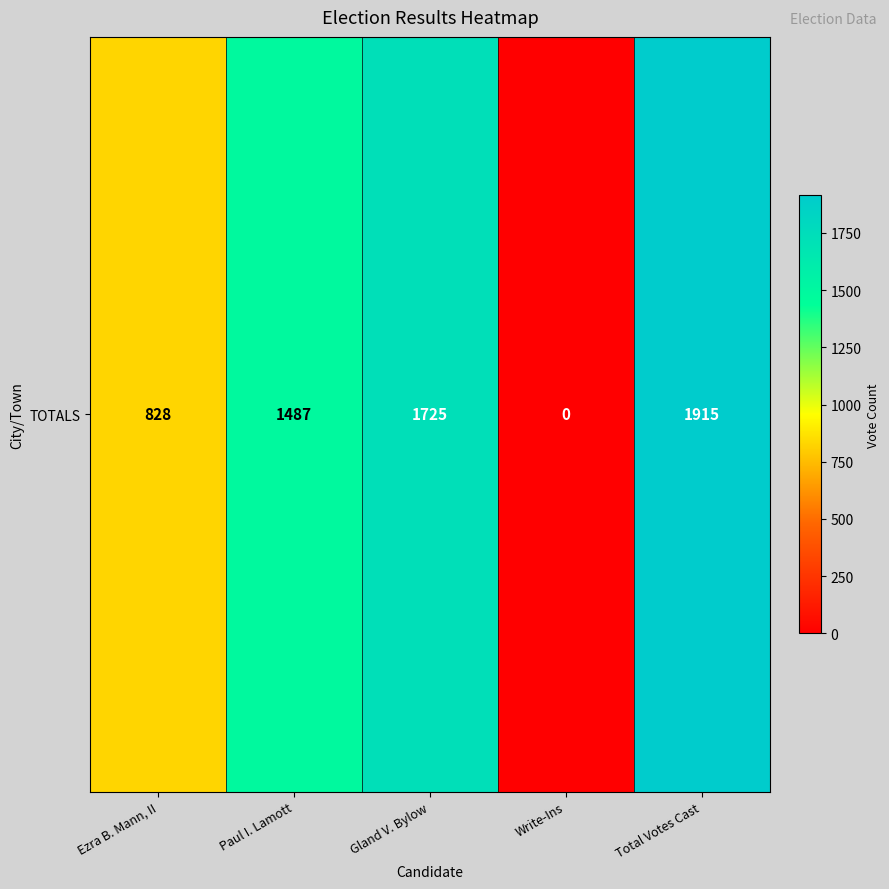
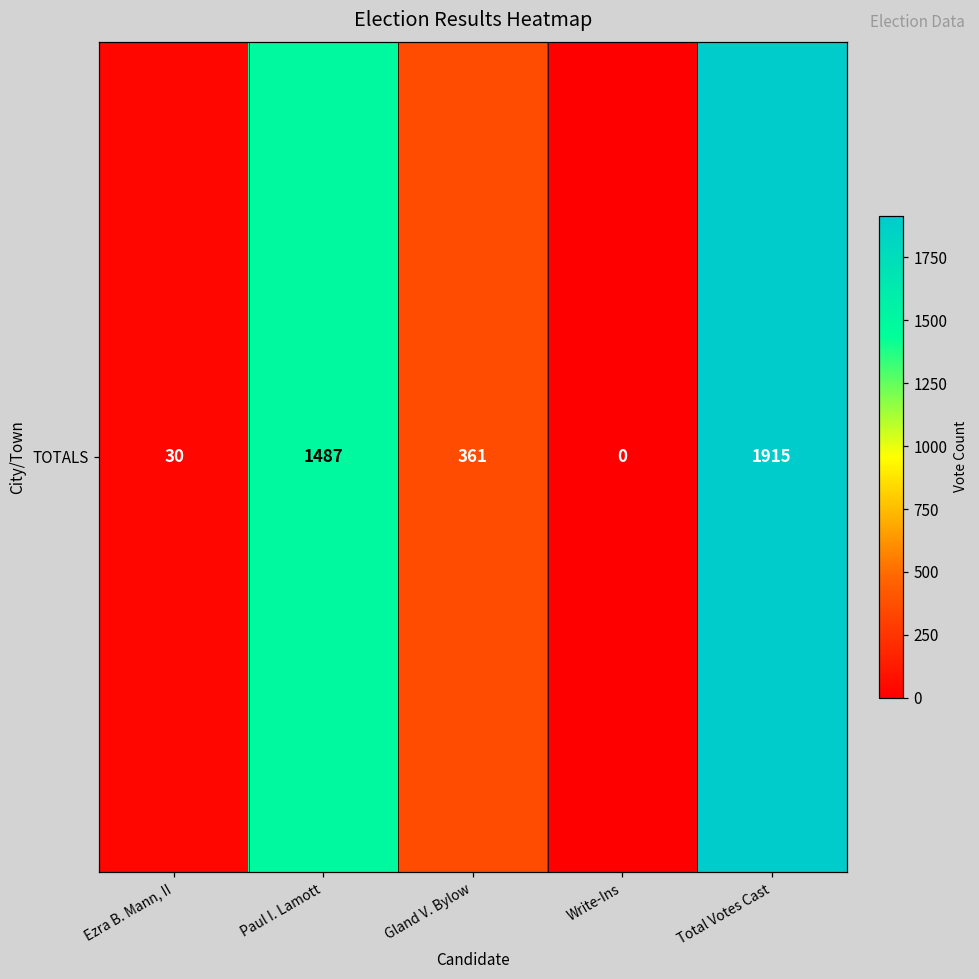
TOTALS, Ezra B. Mann, II: 828 -> 30
TOTALS, Gland V. Bylow: 1725 -> 361
